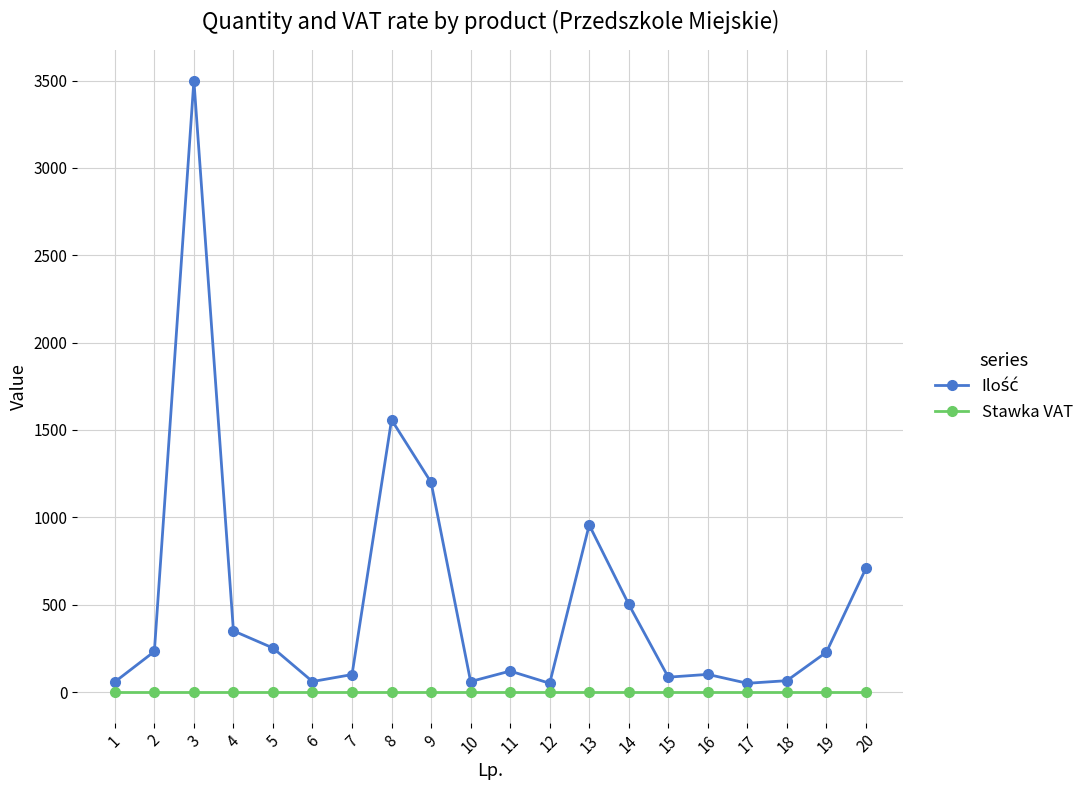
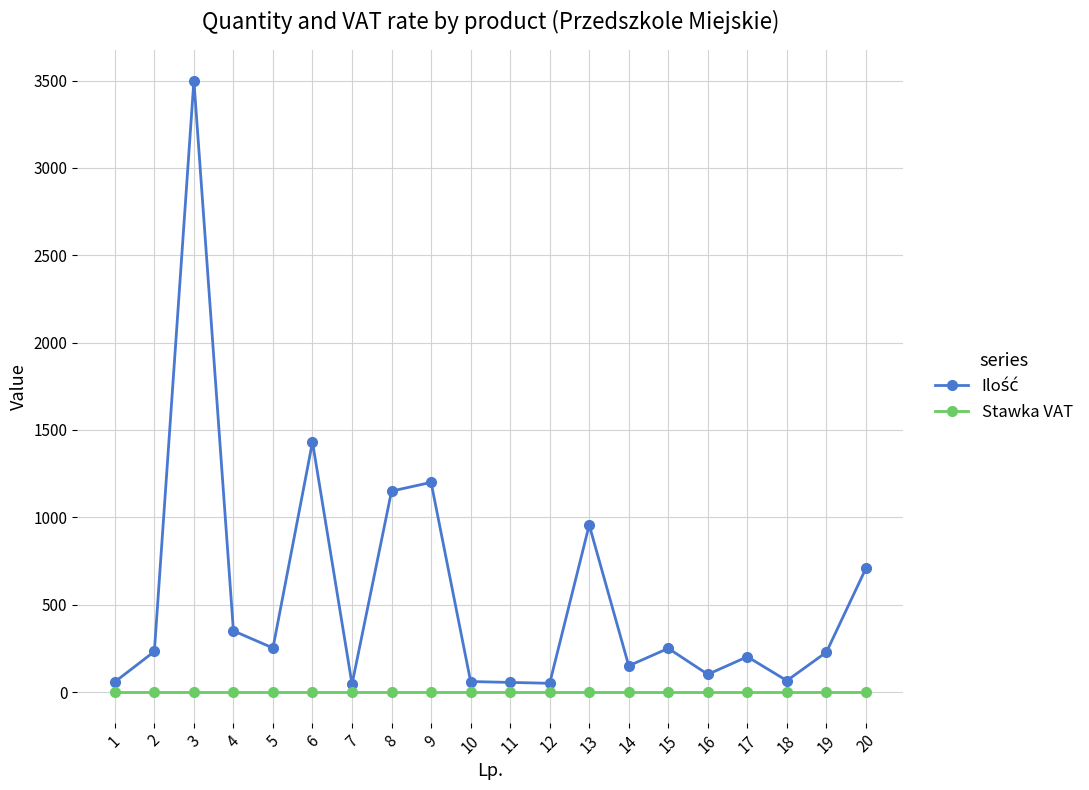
Ilość, 6: 60 -> 1430
Ilość, 7: 100 -> 50
Ilość, 8: 1560 -> 1150
Ilość, 11: 120 -> 60
Ilość, 14: 500 -> 150
Ilość, 15: 90 -> 250
Ilość, 17: 50 -> 200
